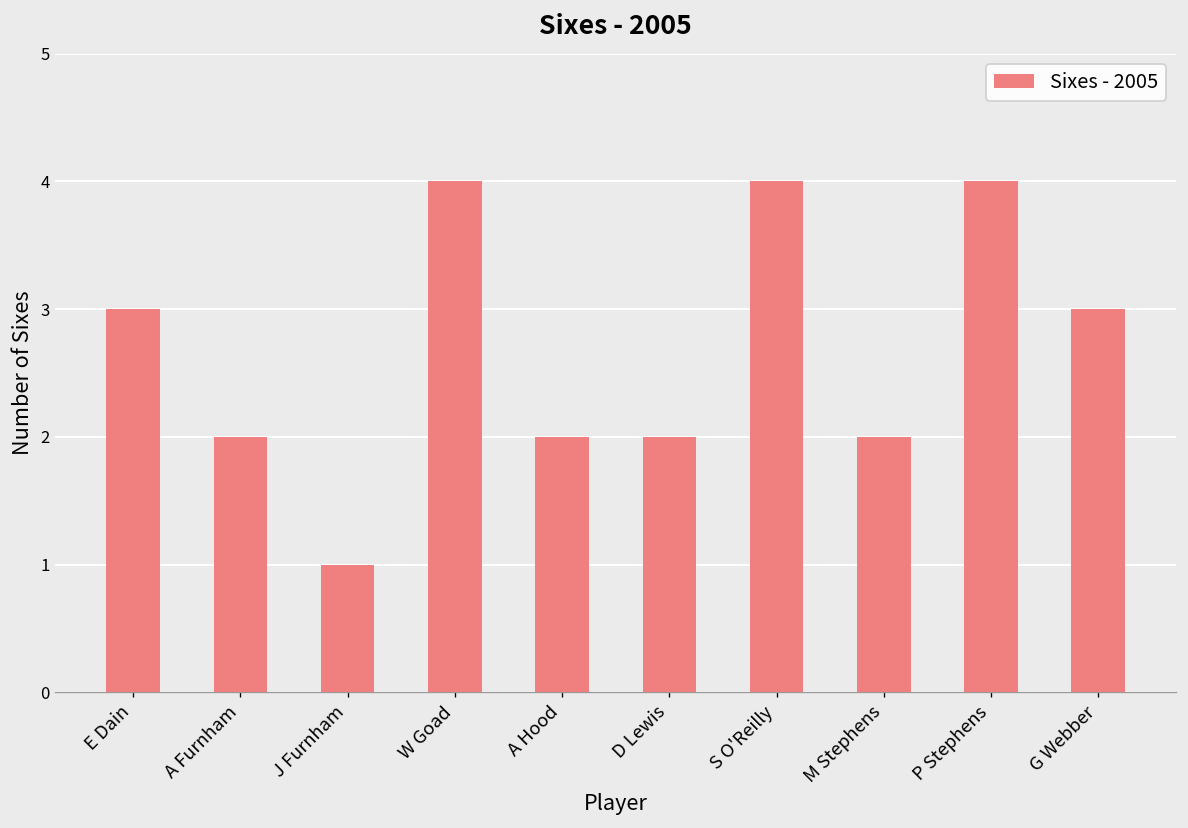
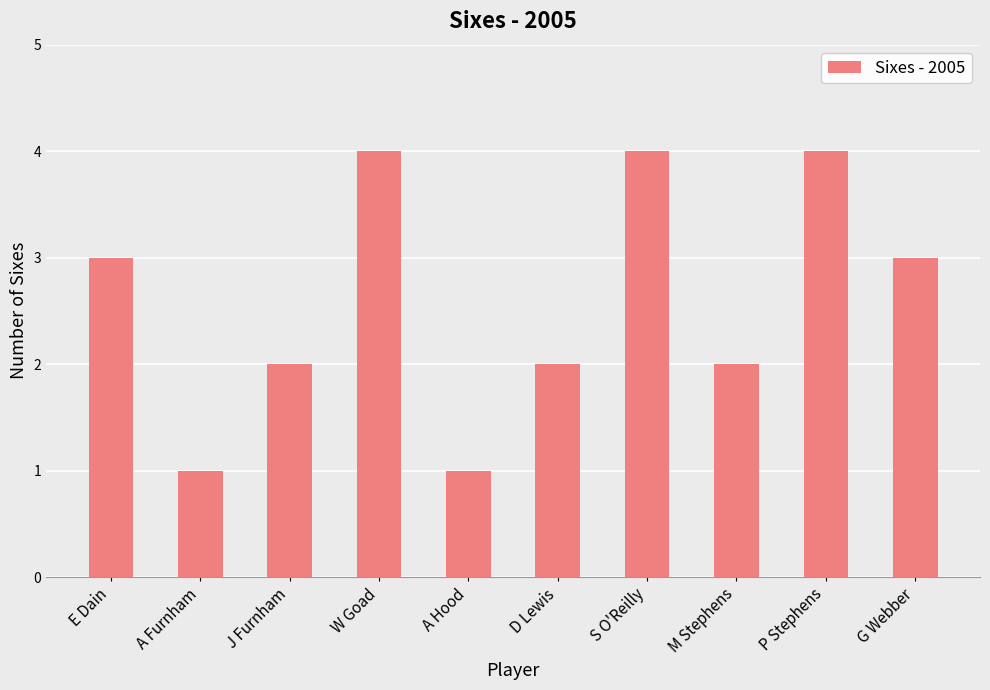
A Furnham: 2 -> 1
J Furnham: 1 -> 2
A Hood: 2 -> 1
